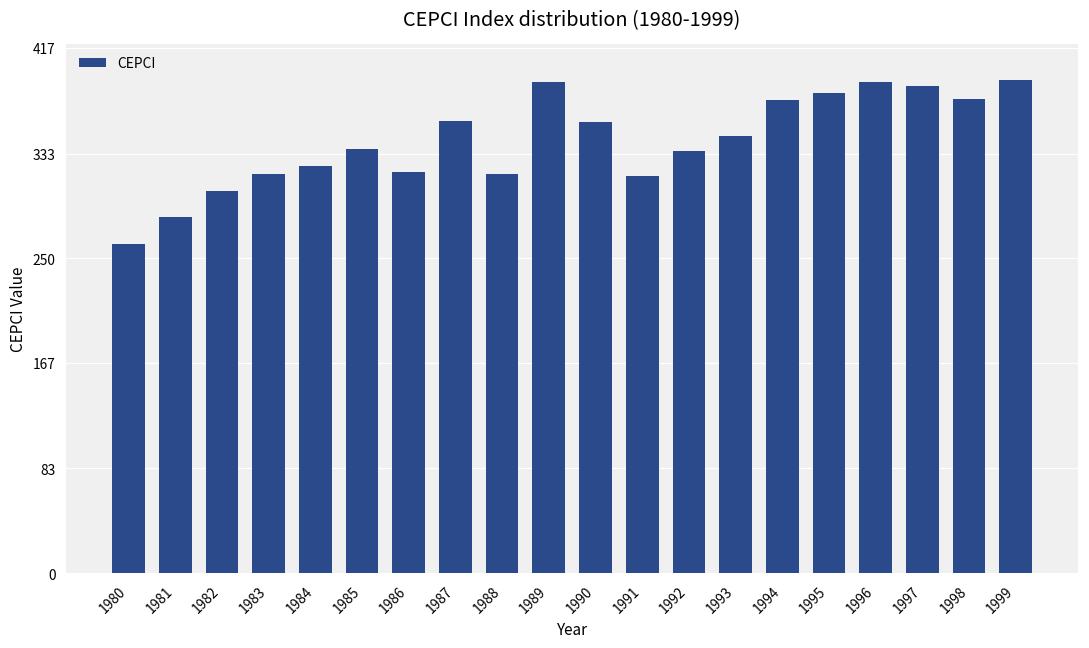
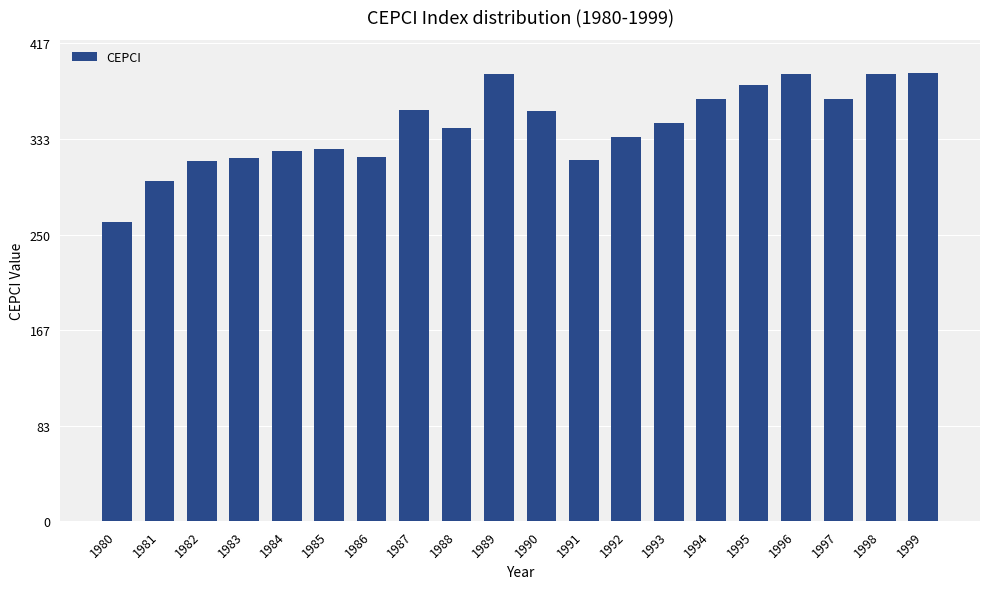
1981: 283 -> 297
1982: 303 -> 314
1985: 336 -> 325
1988: 316 -> 343
1994: 376 -> 368
1997: 387 -> 369
1998: 377 -> 390
